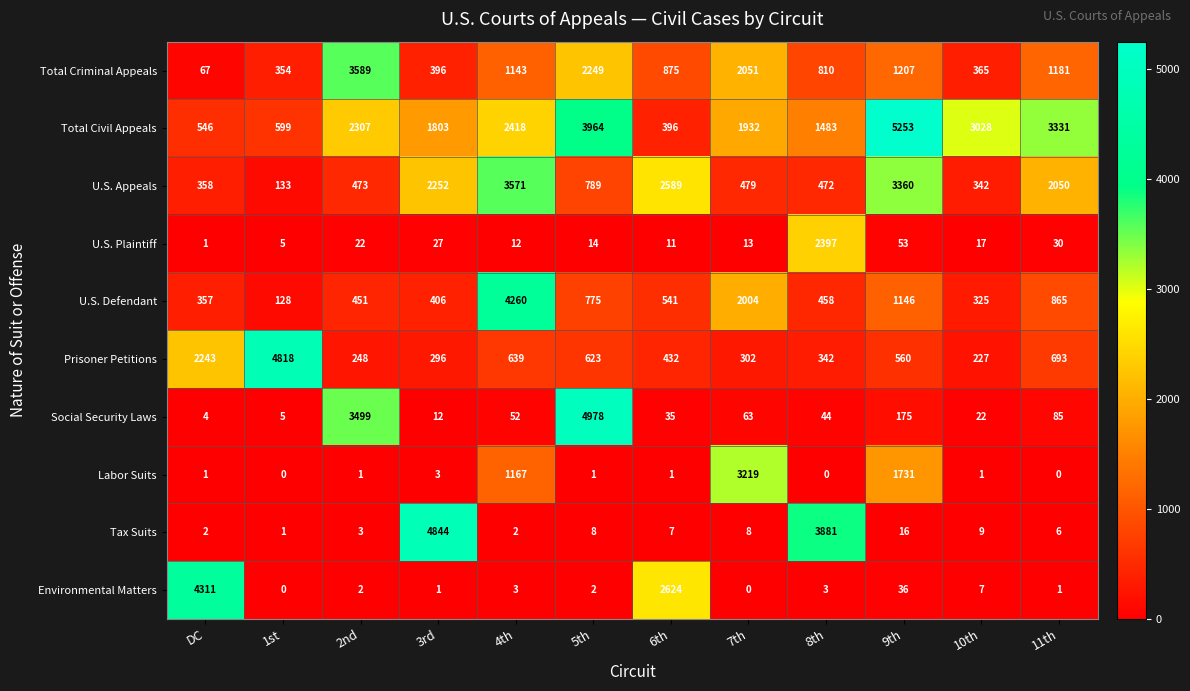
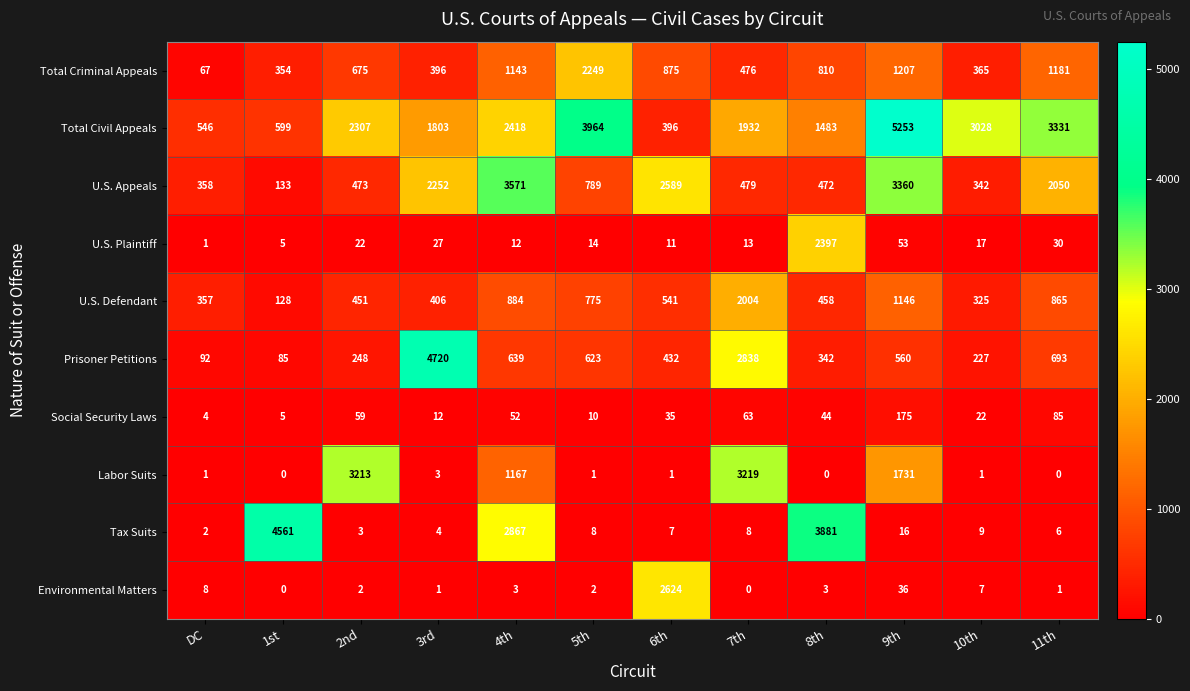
Total Criminal Appeals, 2nd: 3589 -> 675
Total Criminal Appeals, 7th: 2051 -> 476
U.S. Defendant, 4th: 4260 -> 884
Prisoner Petitions, DC: 2243 -> 92
Prisoner Petitions, 1st: 4818 -> 85
Prisoner Petitions, 3rd: 296 -> 4720
Prisoner Petitions, 7th: 302 -> 2838
Social Security Laws, 2nd: 3499 -> 59
Social Security Laws, 5th: 4978 -> 10
Labor Suits, 2nd: 1 -> 3213
Tax Suits, 1st: 1 -> 4561
Tax Suits, 3rd: 4844 -> 4
Tax Suits, 4th: 2 -> 2867
Environmental Matters, DC: 4311 -> 8
